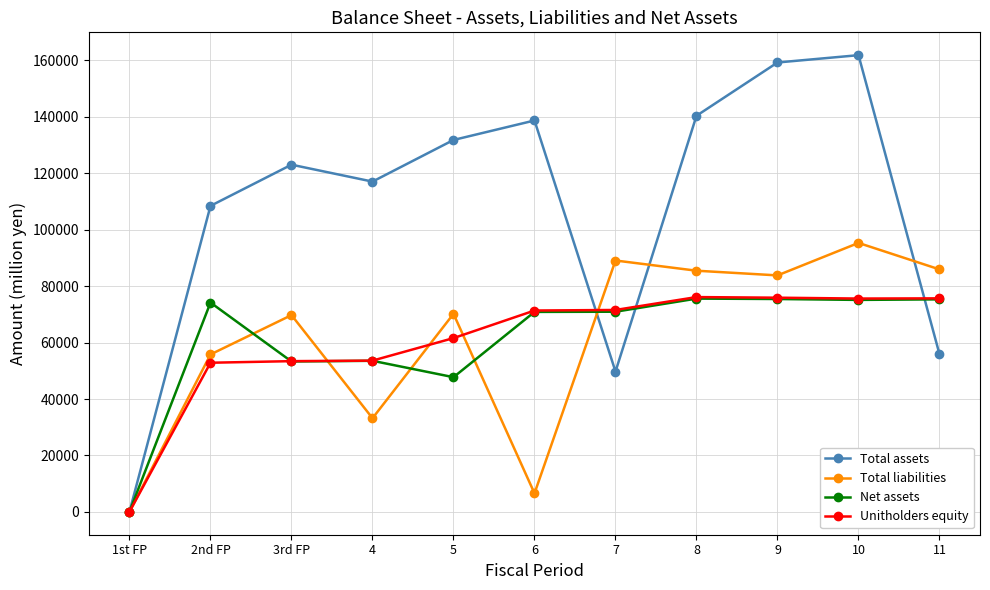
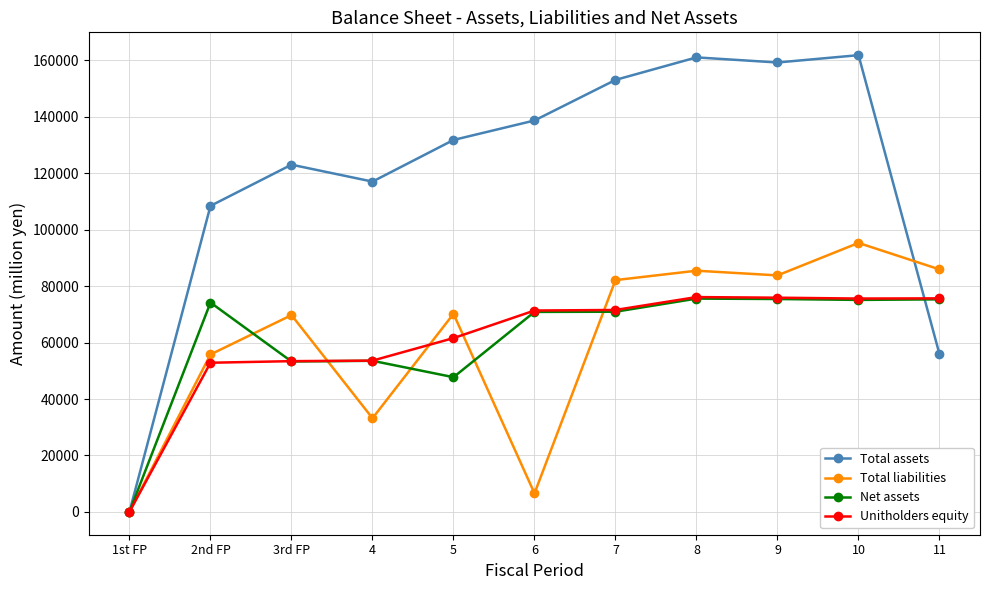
Total assets, 7: 50000 -> 153000
Total liabilities, 7: 89000 -> 82000
Total assets, 8: 140000 -> 161000
